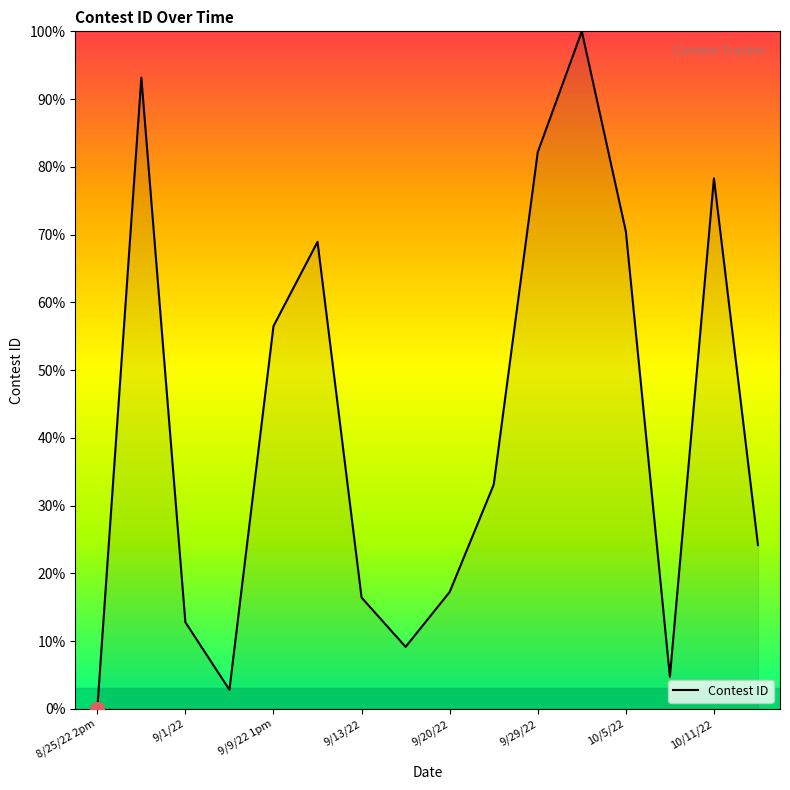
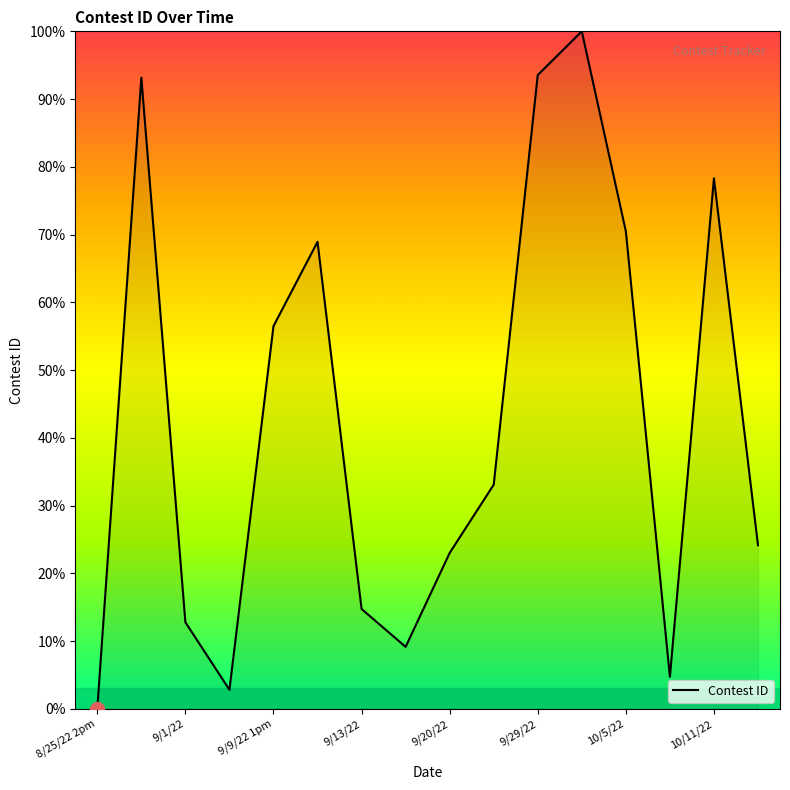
Contest ID, 9/13/22: 16% -> 15%
Contest ID, 9/20/22: 17% -> 23%
Contest ID, 9/29/22: 82% -> 94%
